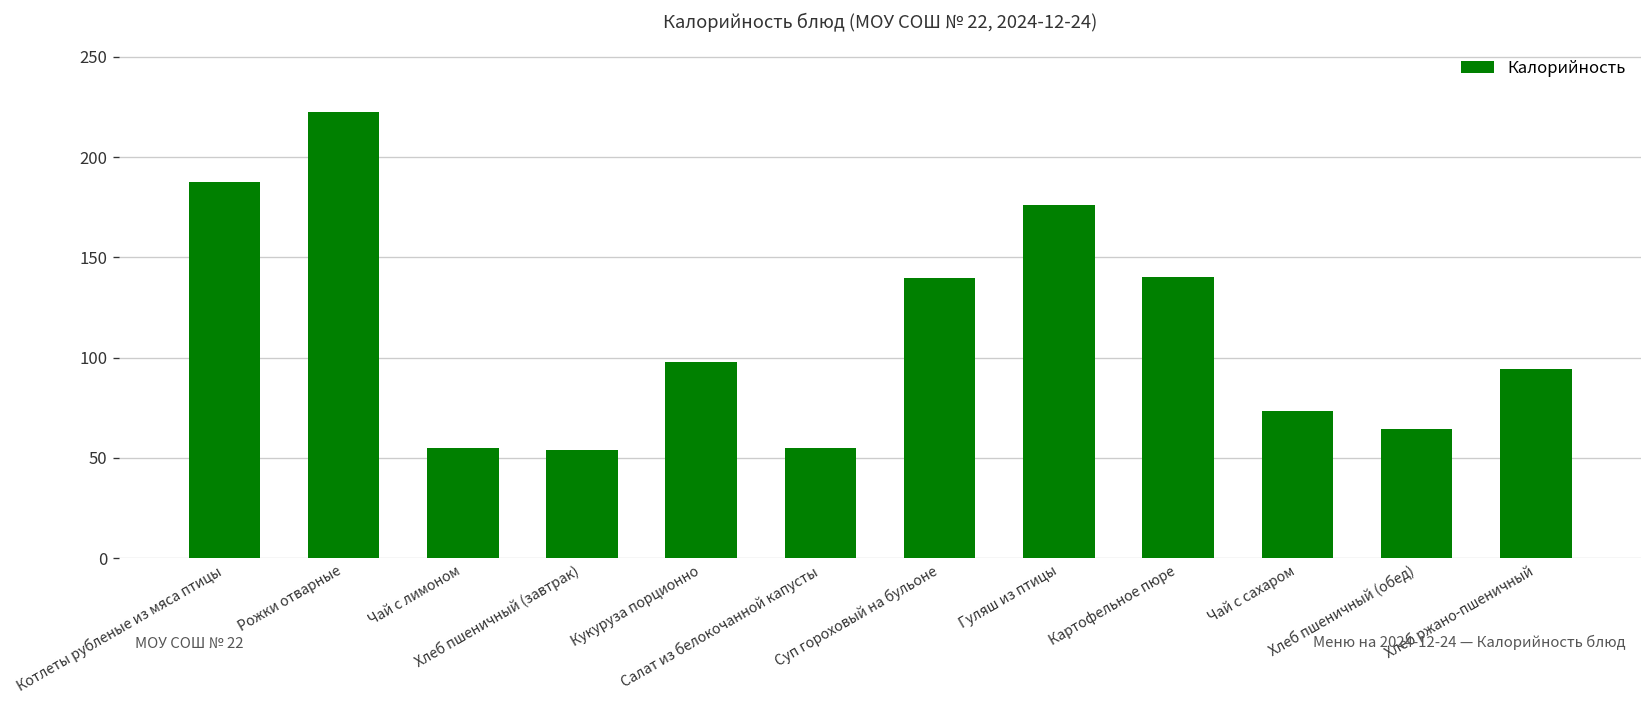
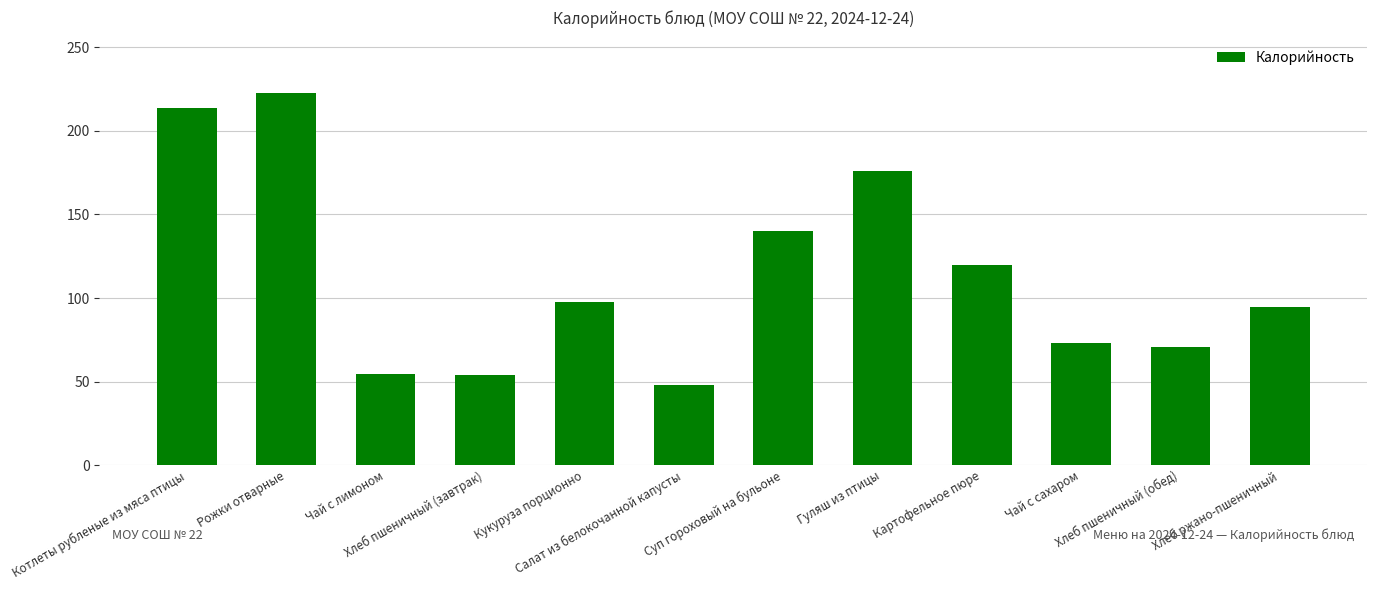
Котлеты рубленые из мяса птицы: 188 -> 214
Салат из белокочанной капусты: 55 -> 48
Картофельное пюре: 140 -> 120
Хлеб пшеничный (обед): 64 -> 71
